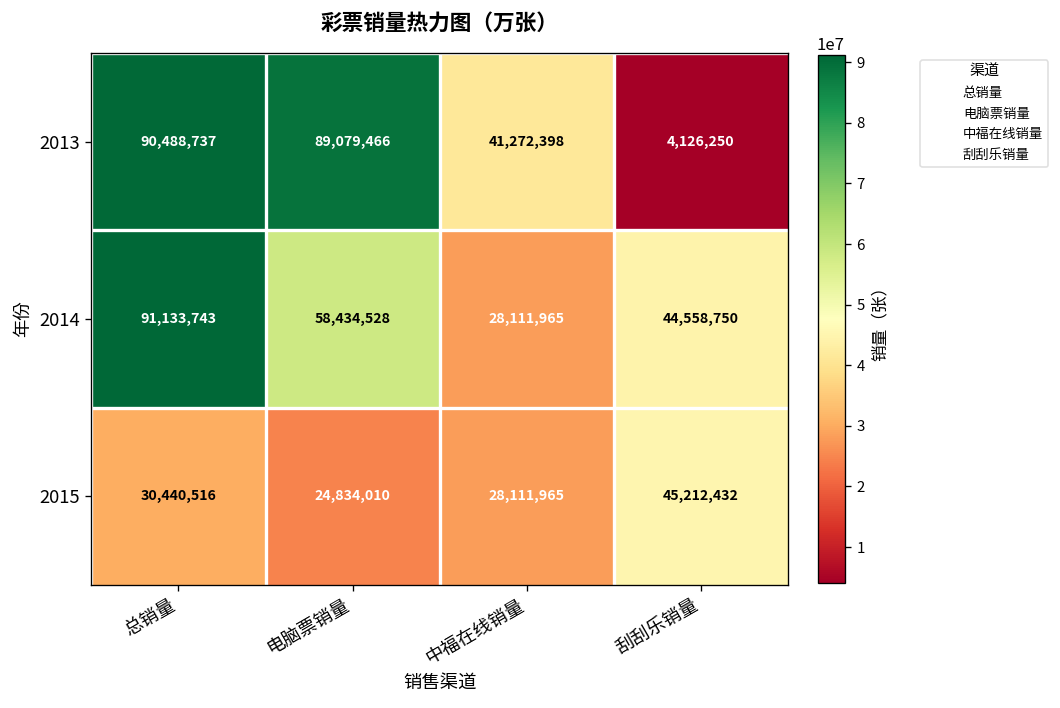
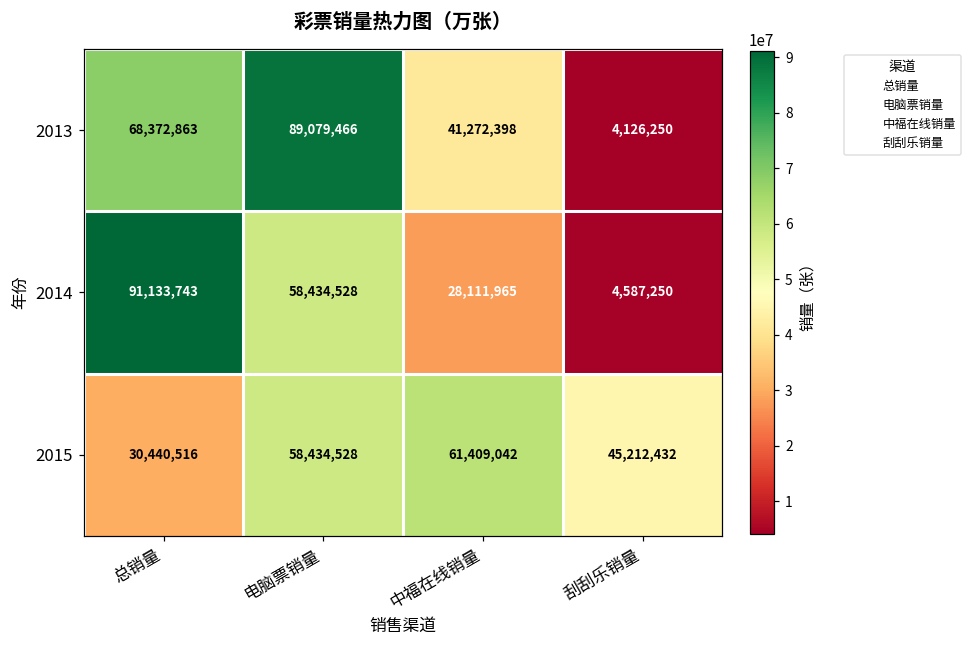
2013, 总销量: 90,488,737 -> 68,372,863
2014, 刮刮乐销量: 44,558,750 -> 4,587,250
2015, 电脑票销量: 24,834,010 -> 58,434,528
2015, 中福在线销量: 28,111,965 -> 61,409,042
